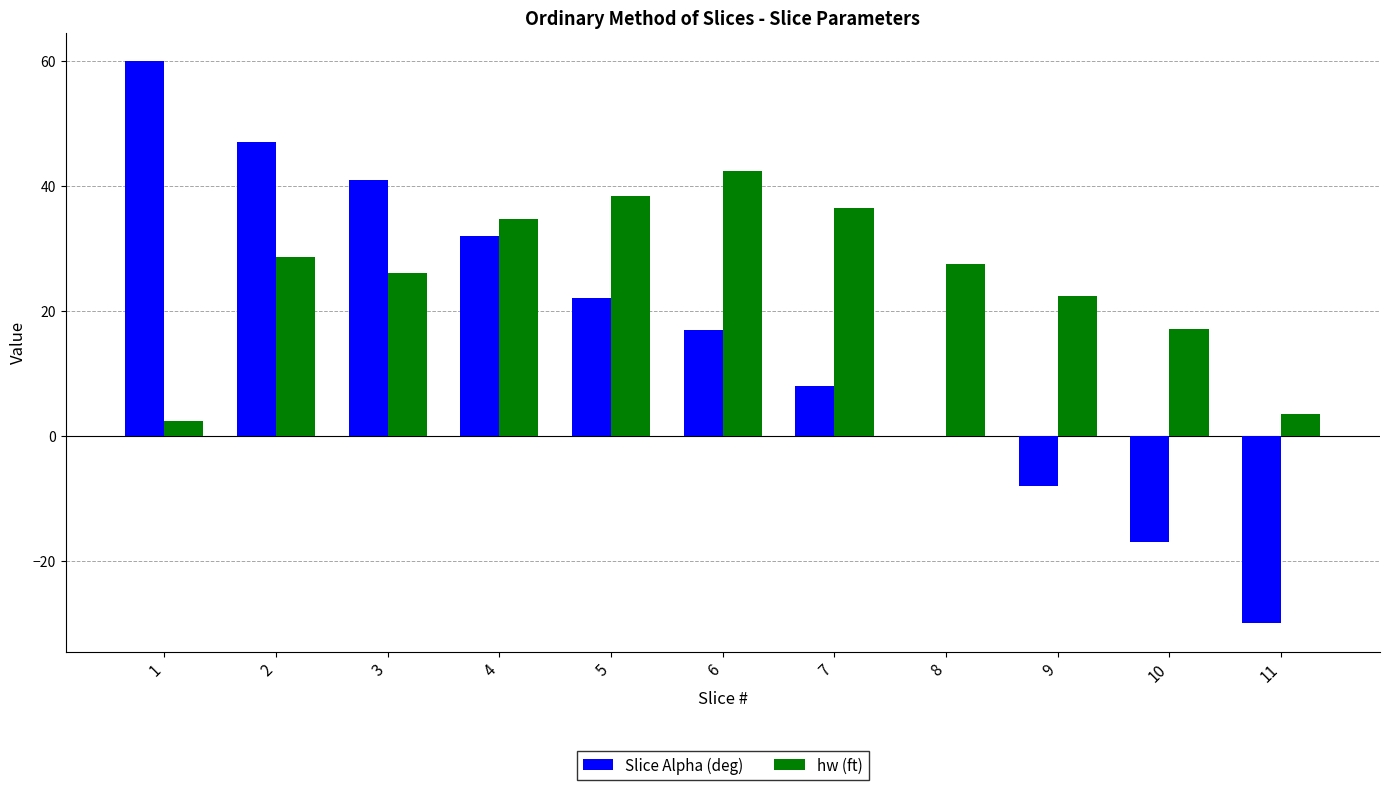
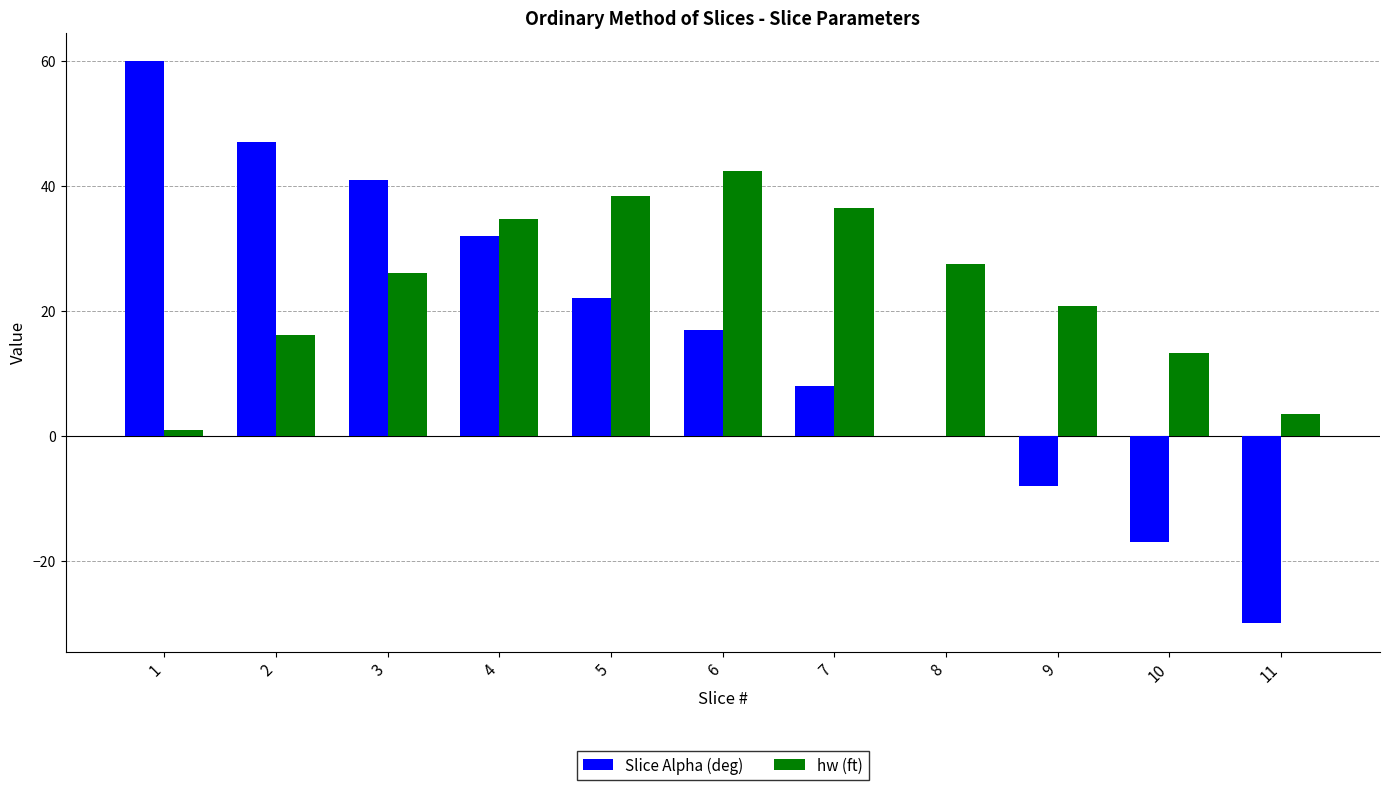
hw (ft), 1: 2 -> 1
hw (ft), 2: 29 -> 16
hw (ft), 9: 22 -> 21
hw (ft), 10: 17 -> 13
